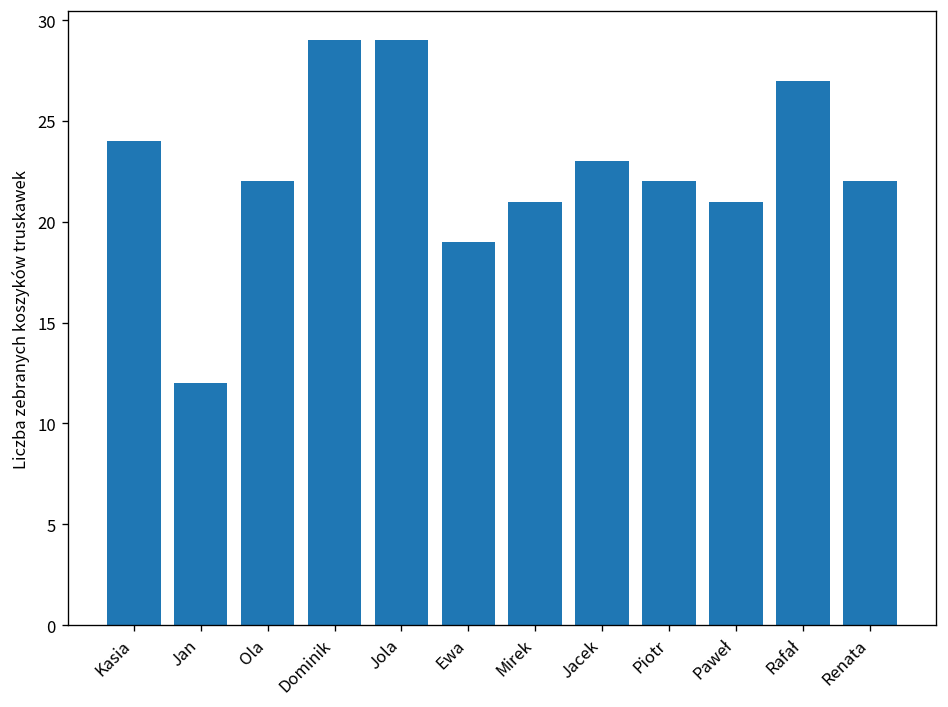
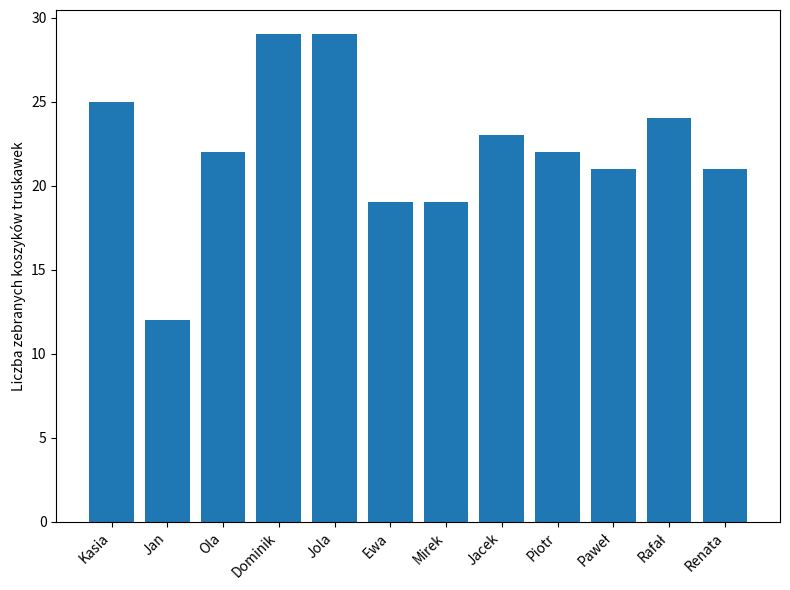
Kasia: 24 -> 25
Mirek: 21 -> 19
Rafał: 27 -> 24
Renata: 22 -> 21
